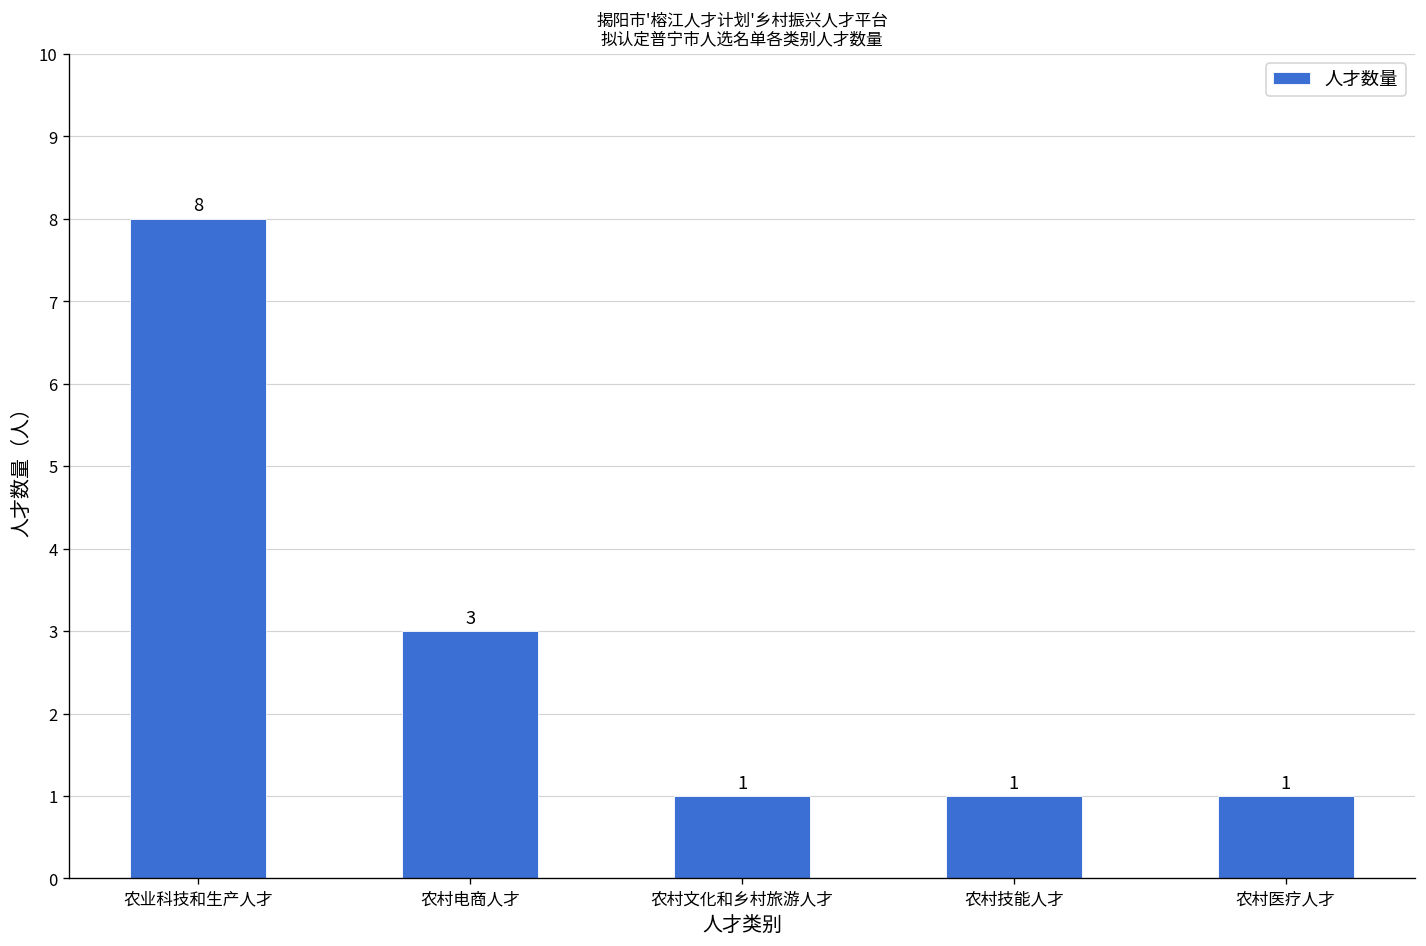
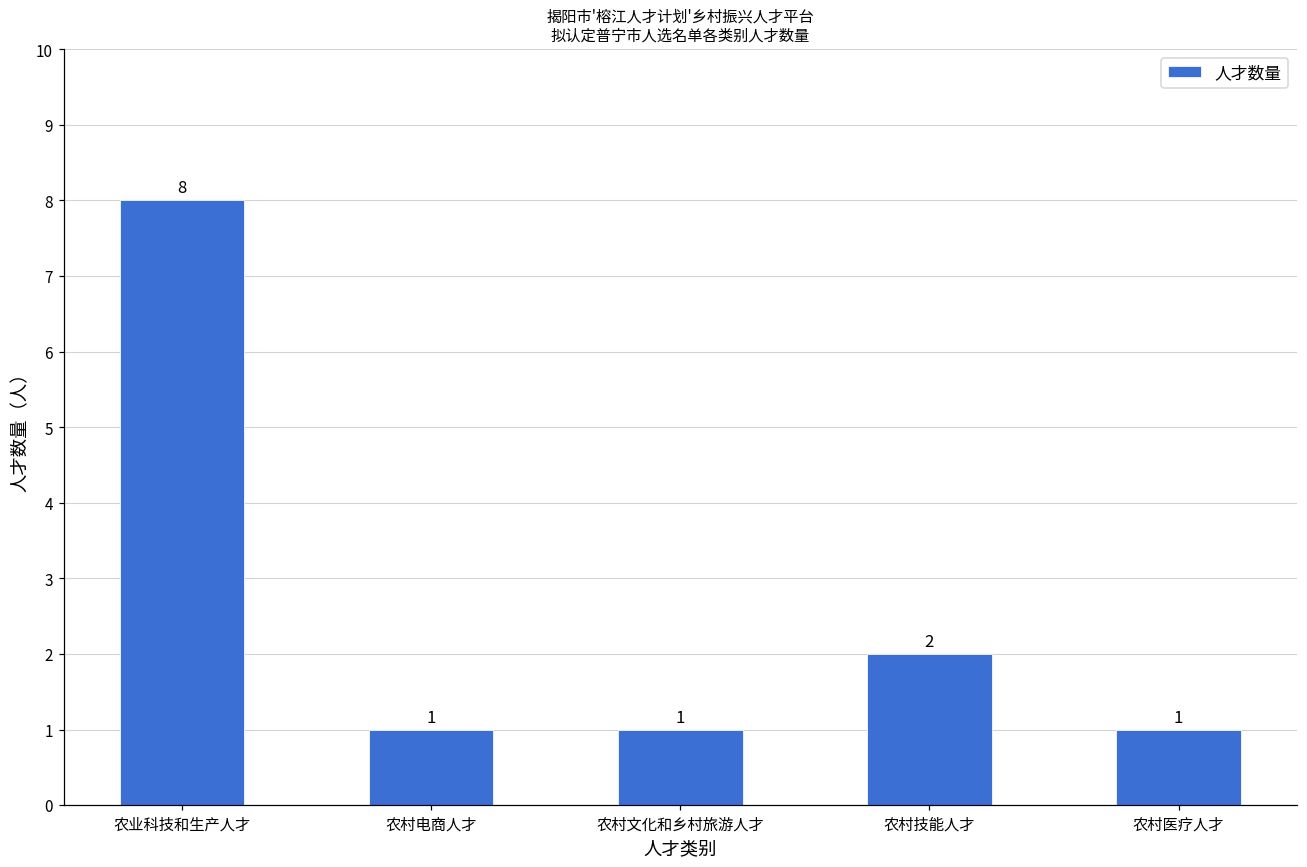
农村电商人才: 3 -> 1
农村技能人才: 1 -> 2
